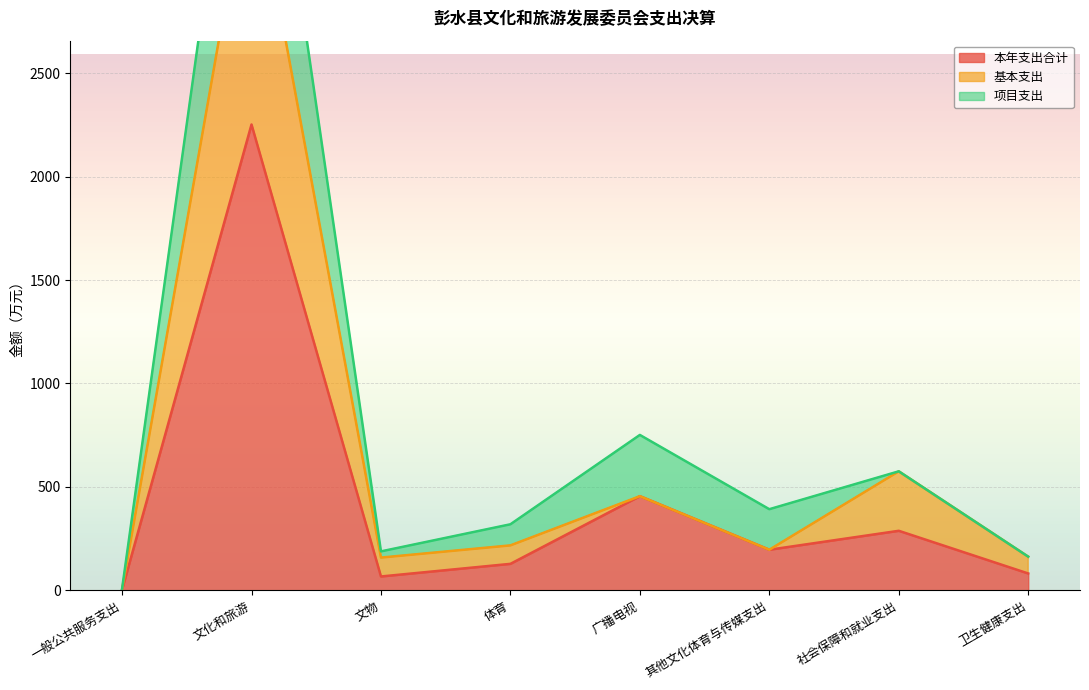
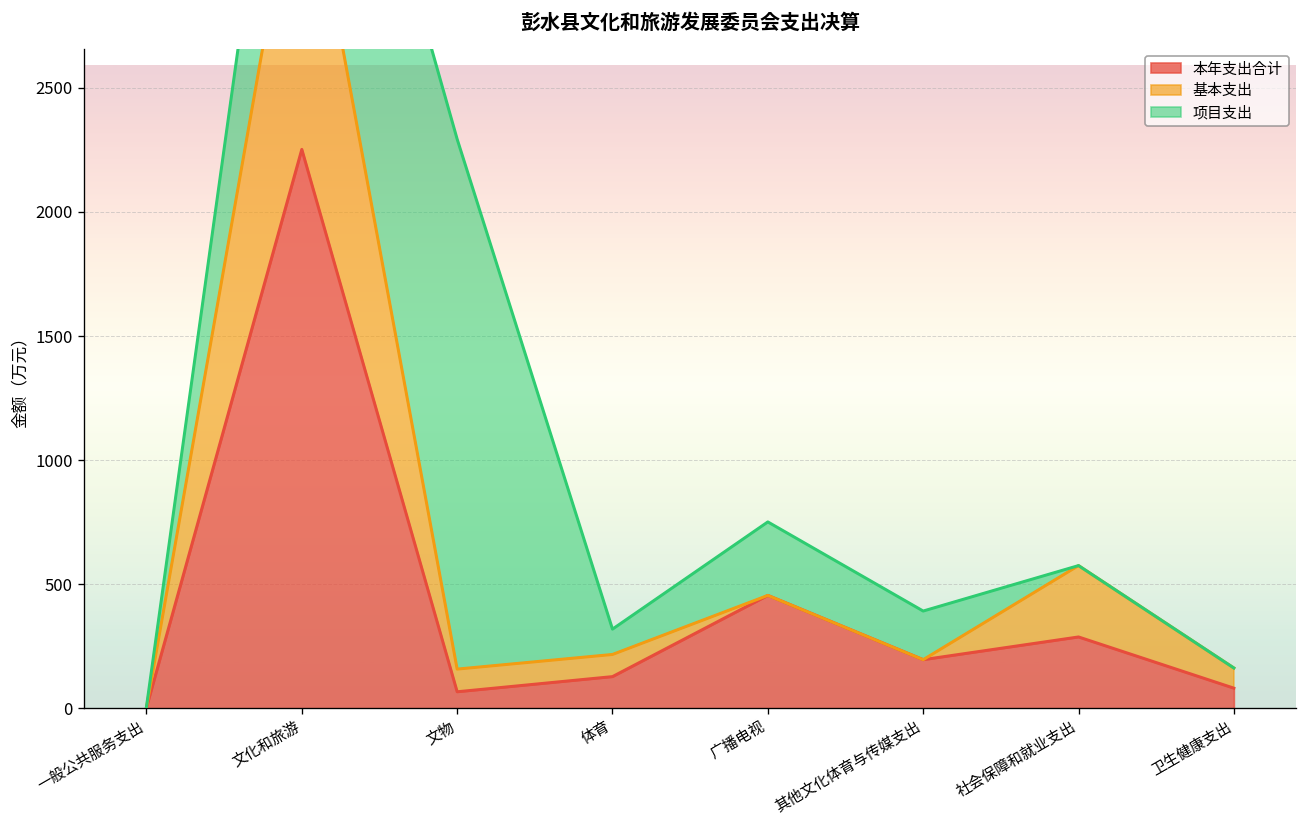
项目支出, 文物: 30 -> 2140
